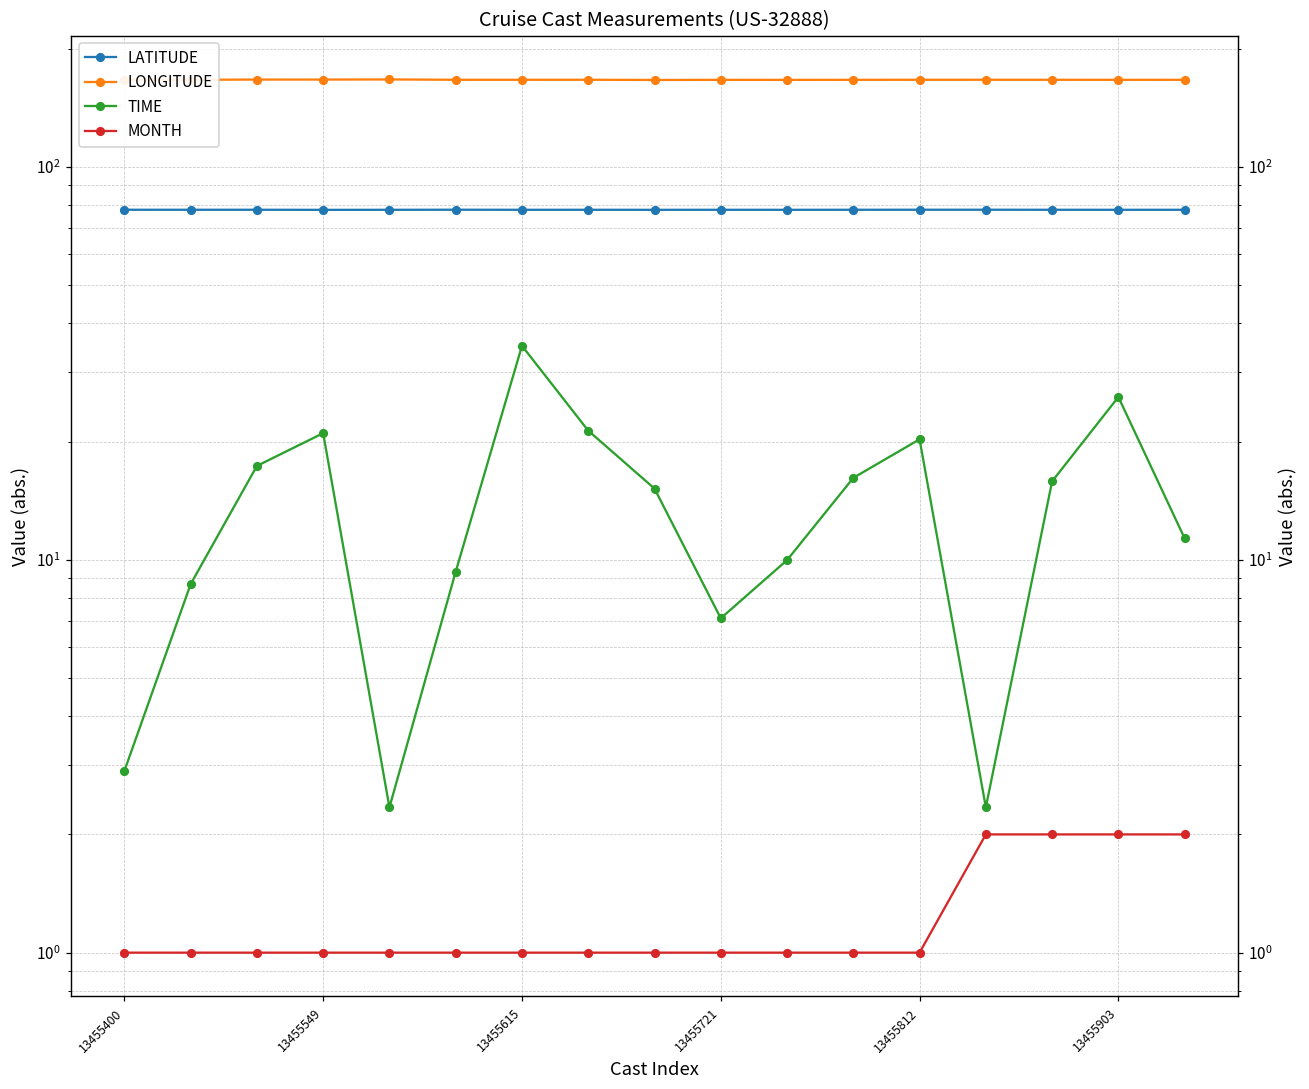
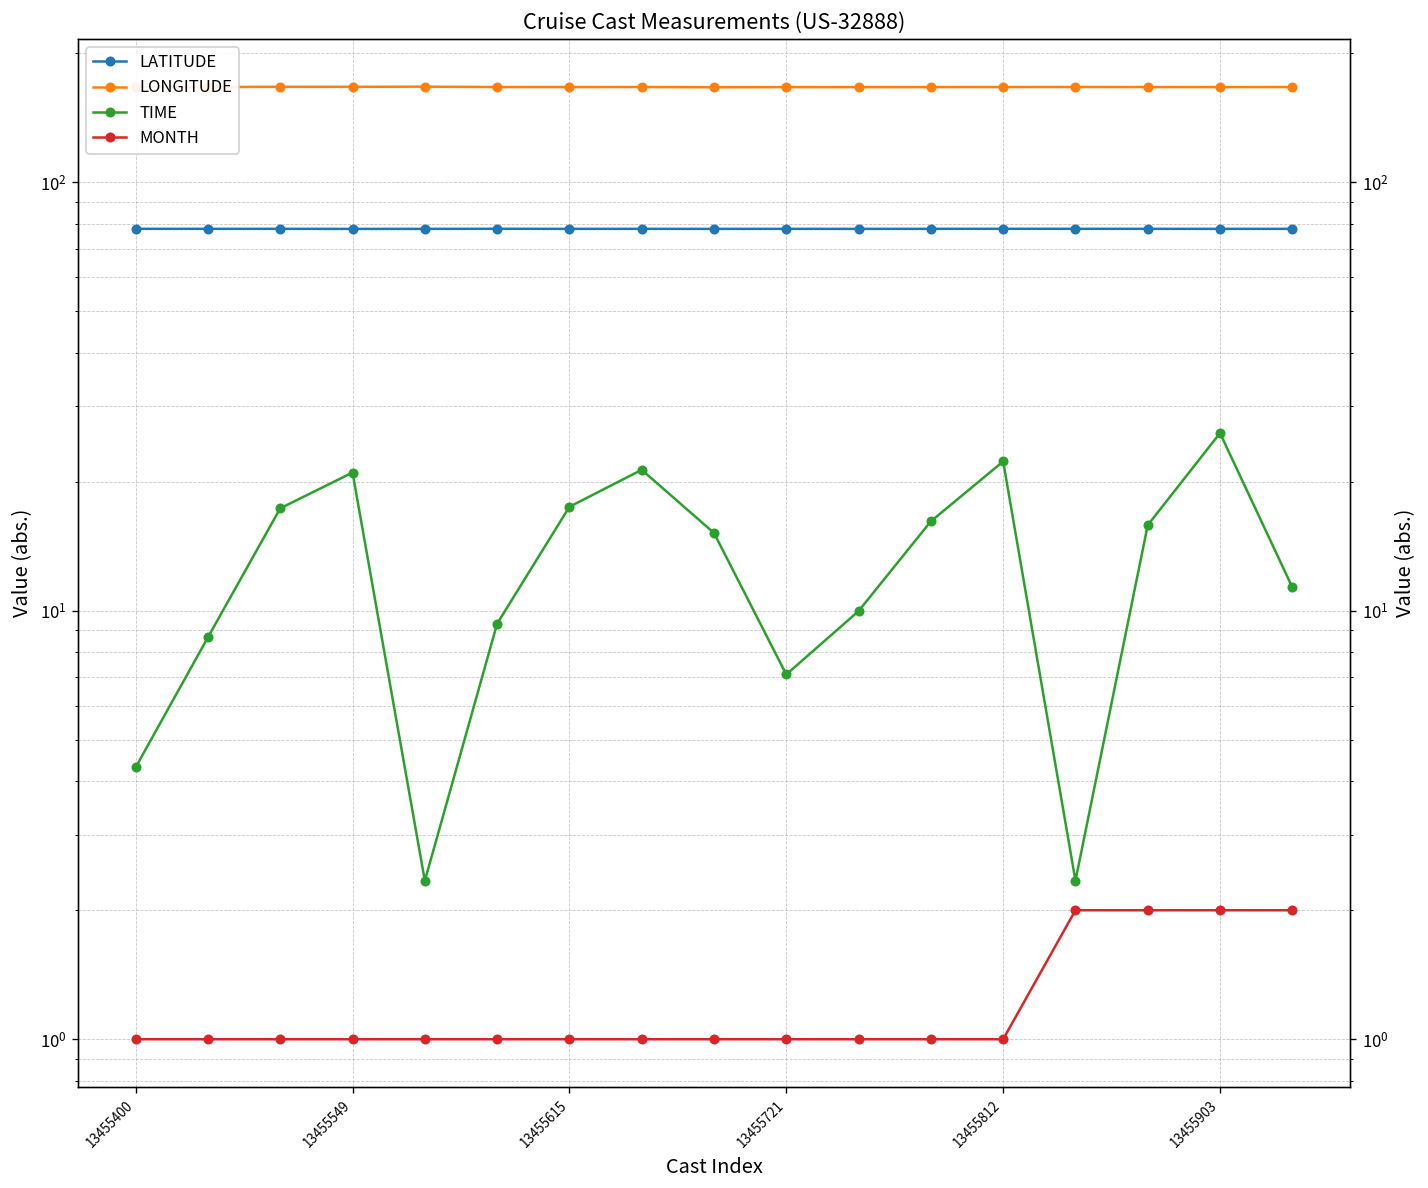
TIME, 13455400: 2.9 -> 4.3
TIME, 13455615: 35 -> 17
TIME, 13455812: 20 -> 22
